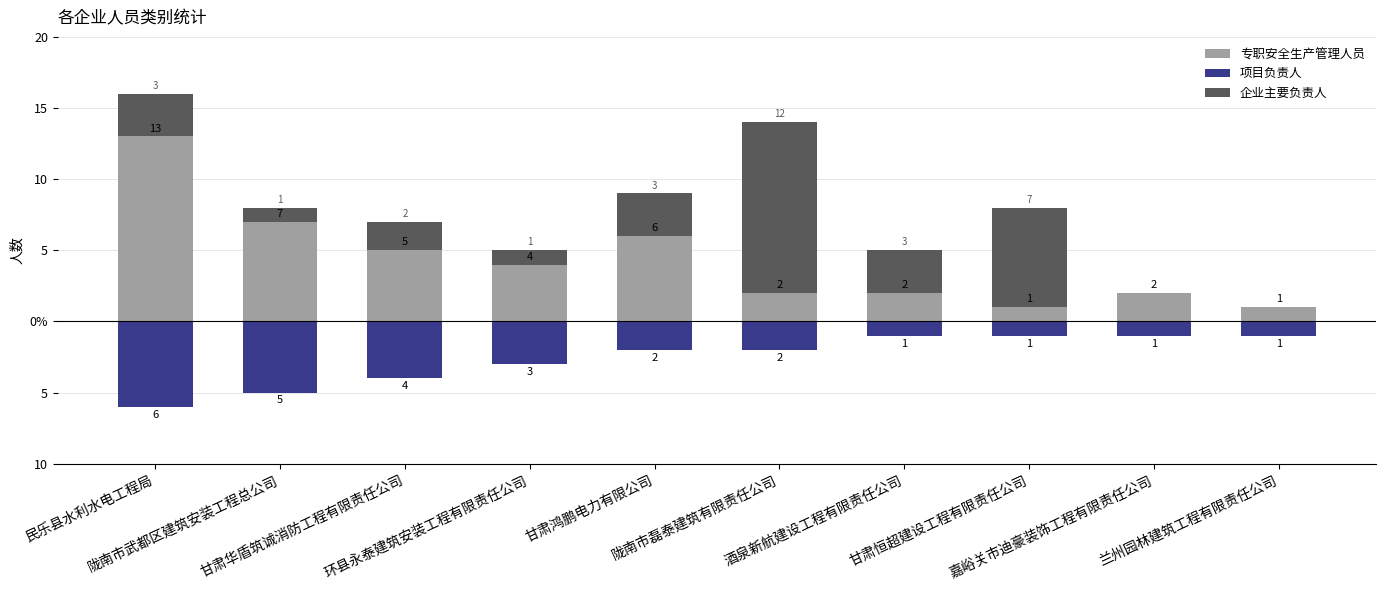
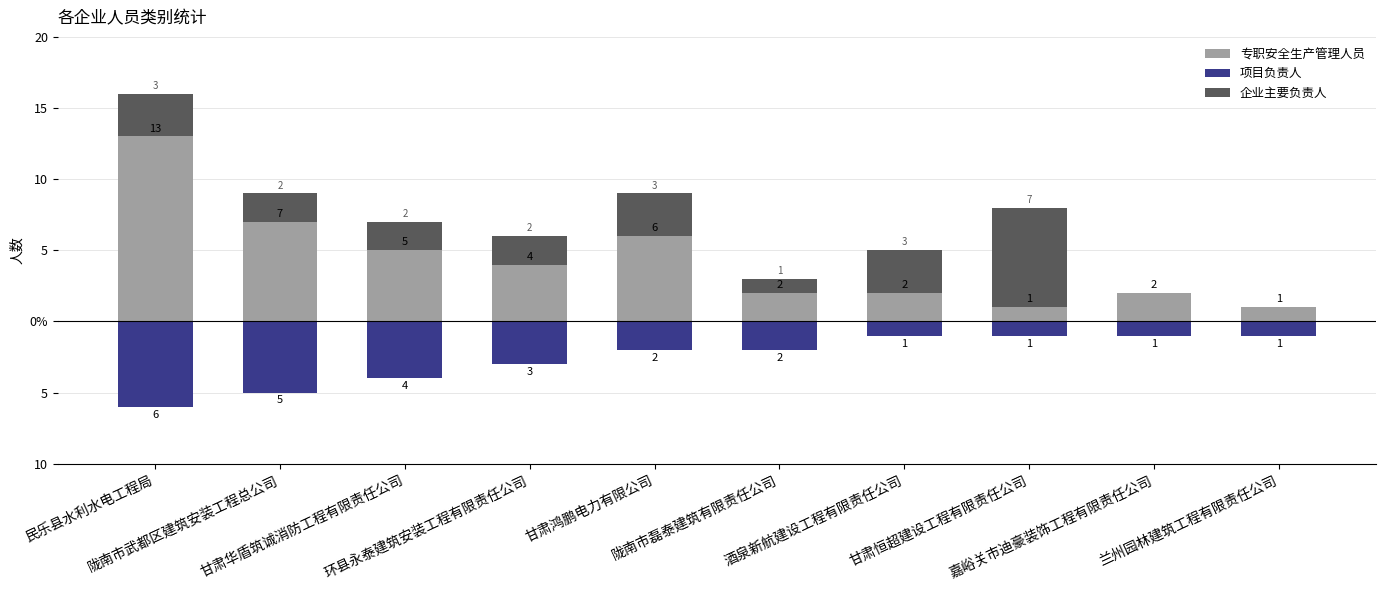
企业主要负责人, 陇南市武都区建筑安装工程总公司: 1 -> 2
企业主要负责人, 环县永泰建筑安装工程有限责任公司: 1 -> 2
企业主要负责人, 陇南市磊泰建筑有限责任公司: 12 -> 1
